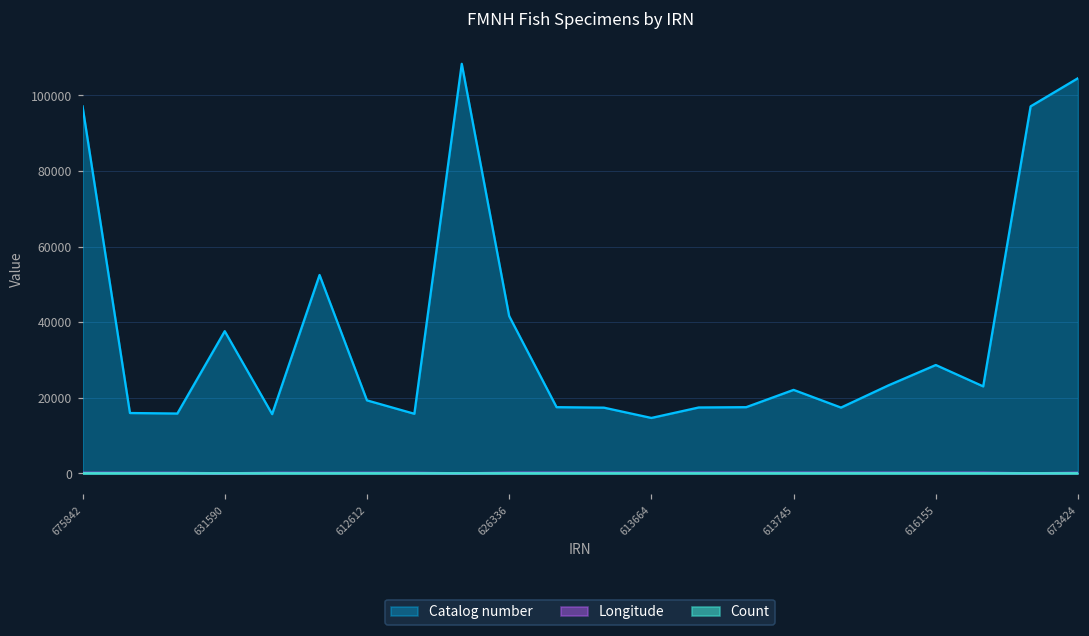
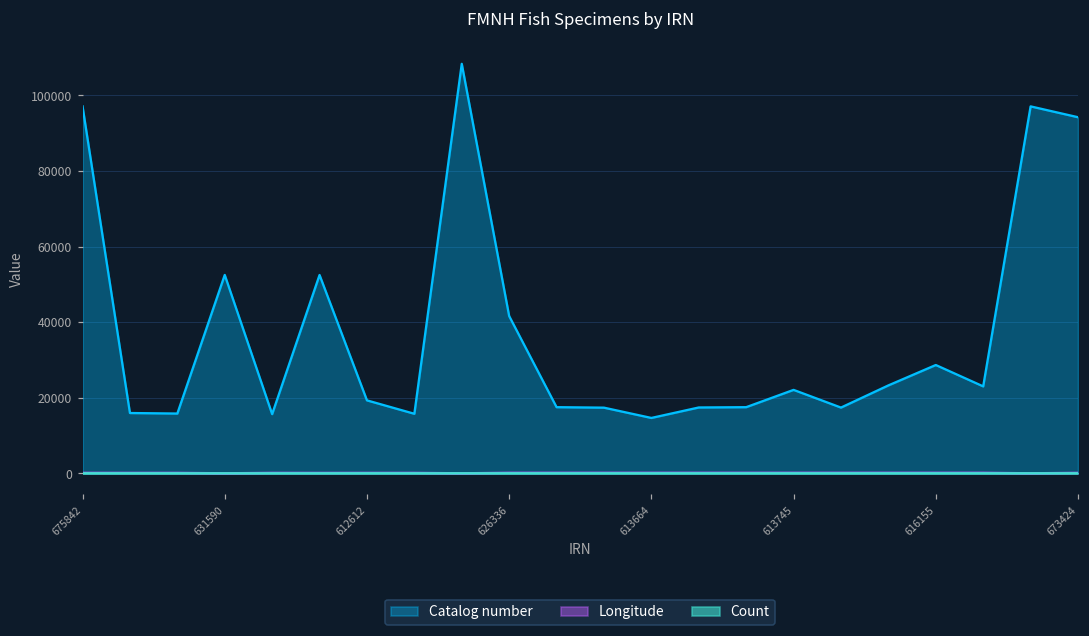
Catalog number, 631590: 38000 -> 52000
Catalog number, 673424: 105000 -> 94000
